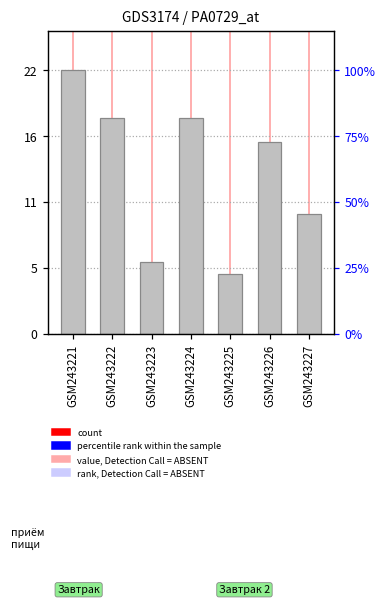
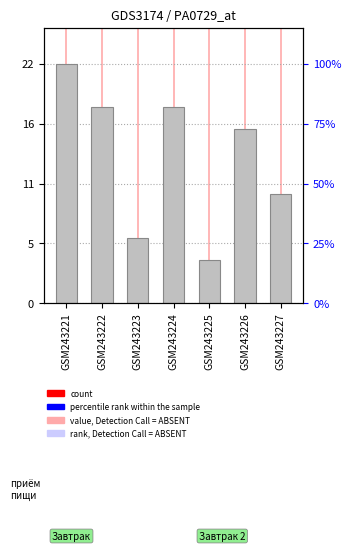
GSM243225: 5 -> 4
